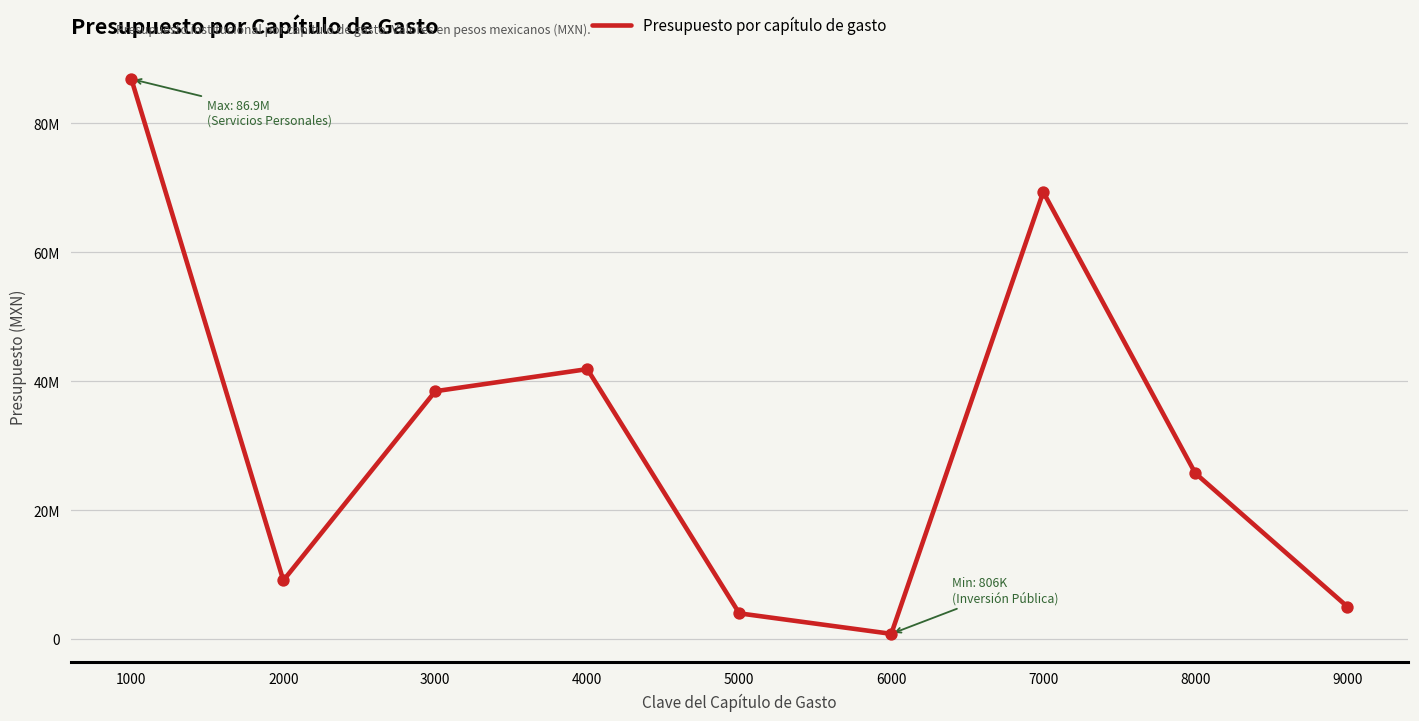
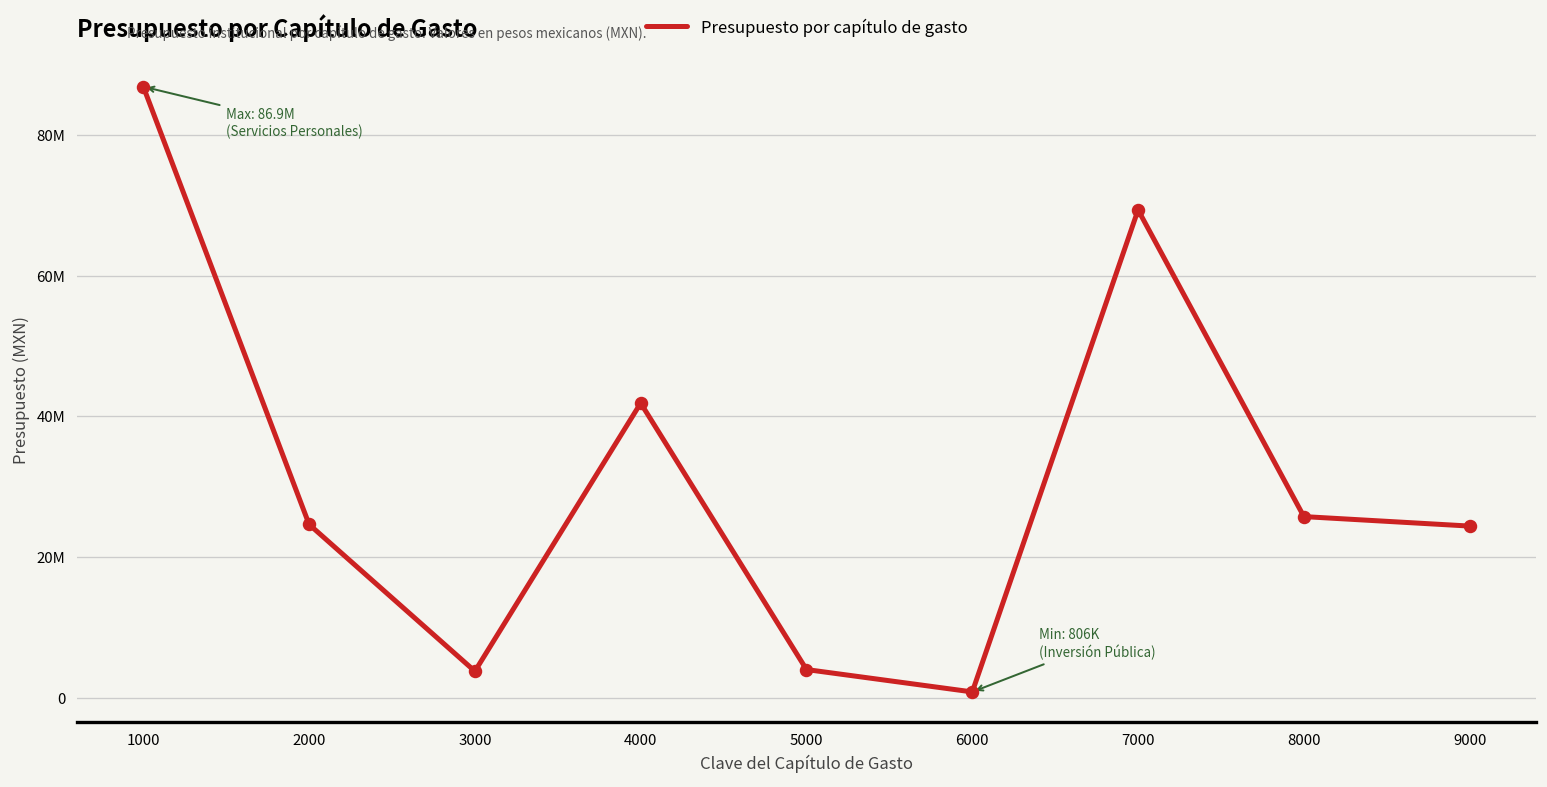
2000: 9000000 -> 25000000
3000: 38000000 -> 4000000
9000: 5000000 -> 24000000
